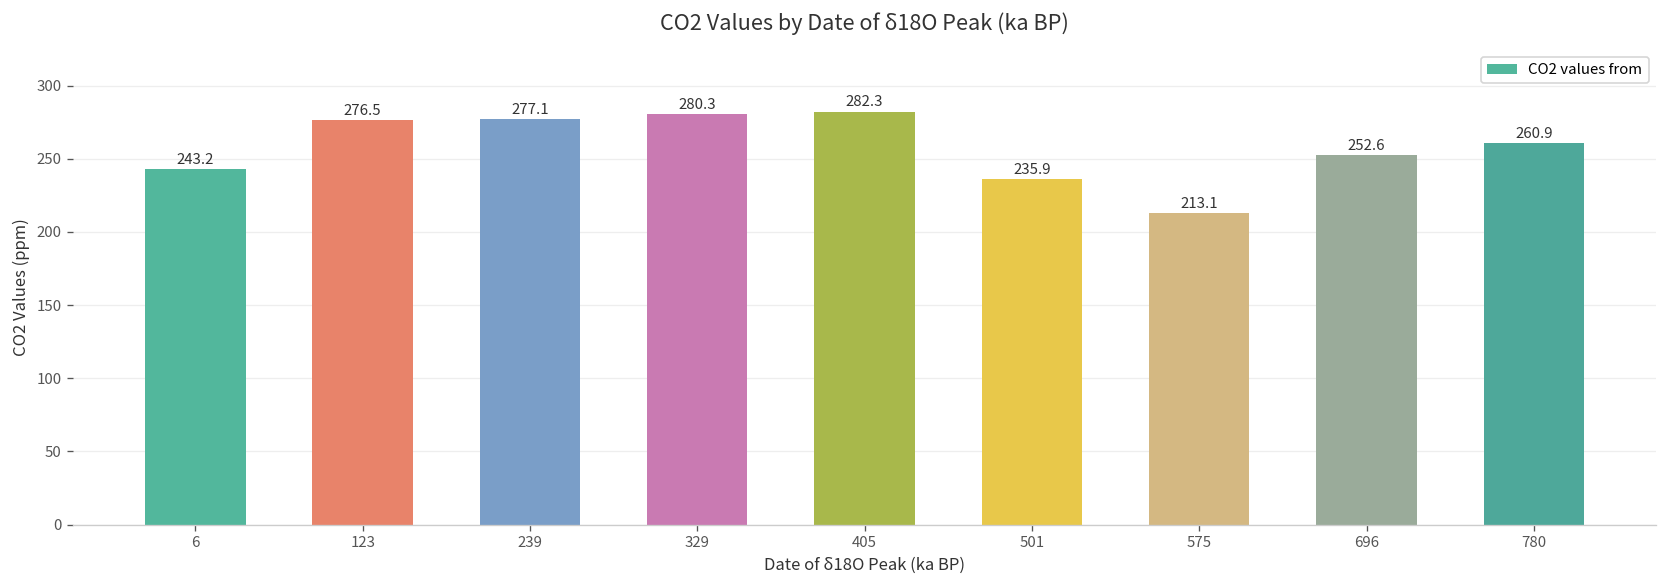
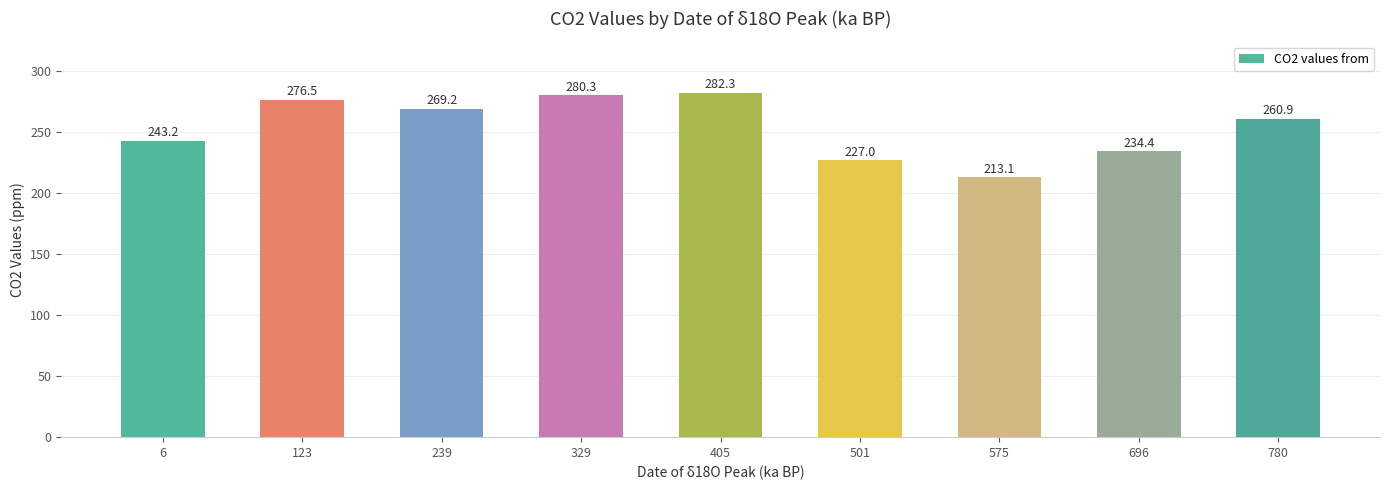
239: 277.1 -> 269.2
501: 235.9 -> 227.0
696: 252.6 -> 234.4
